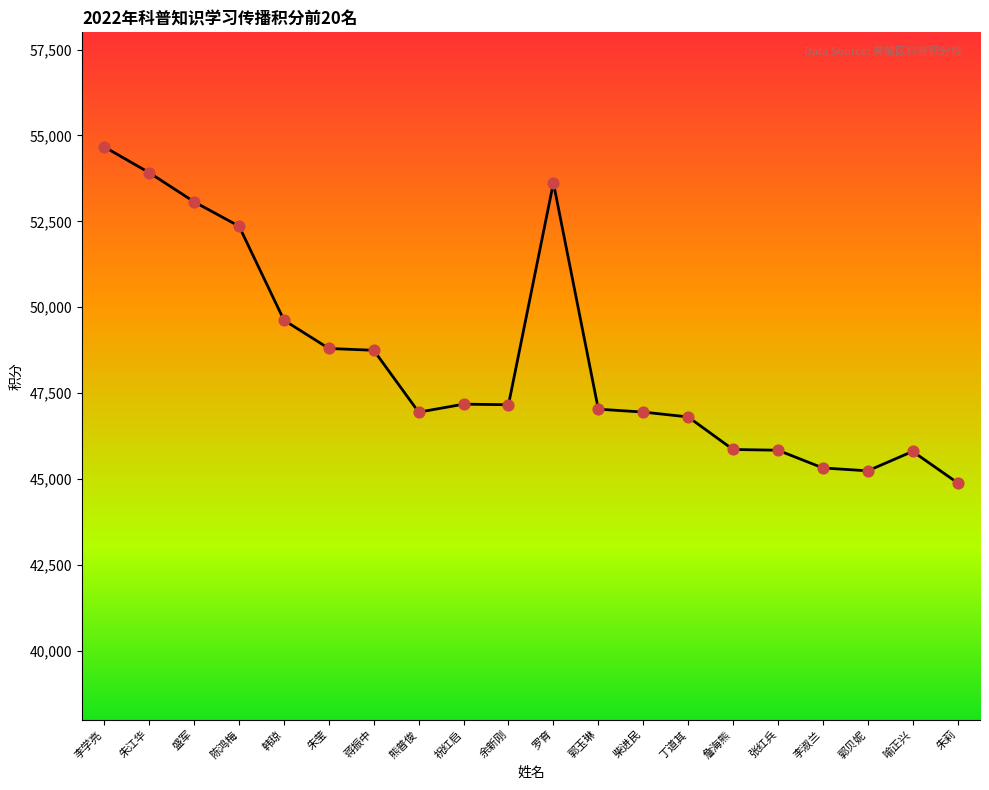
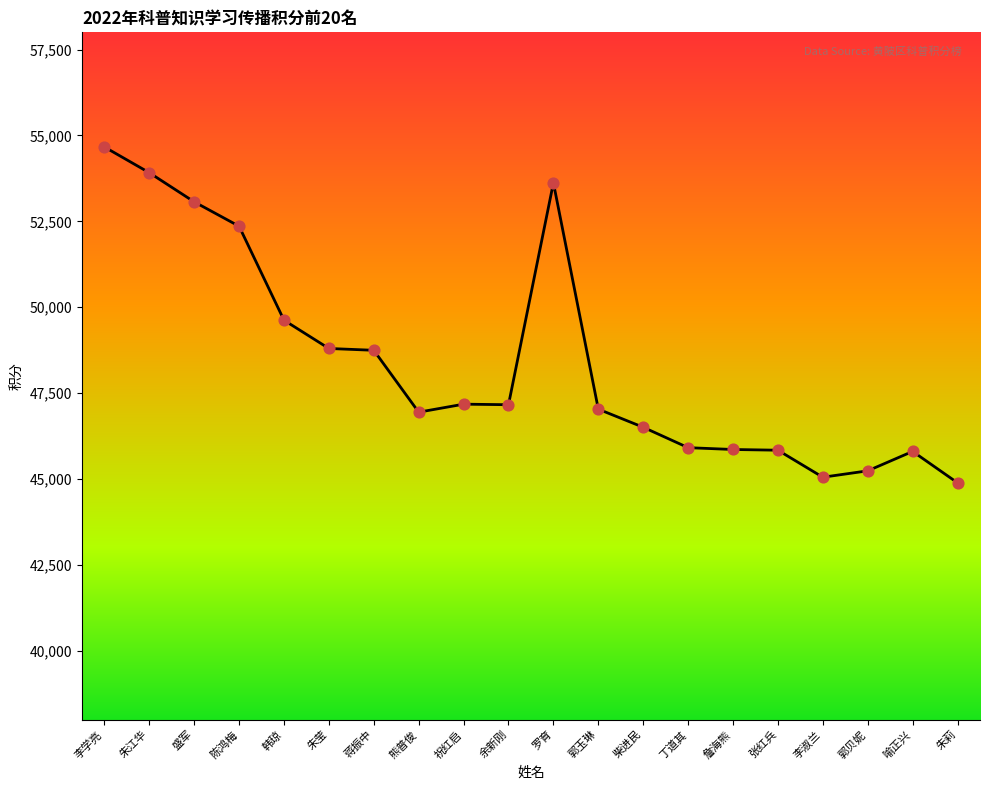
柴进民: 46,900 -> 46,500
丁道其: 46,800 -> 45,900
李淑兰: 45,300 -> 45,100
